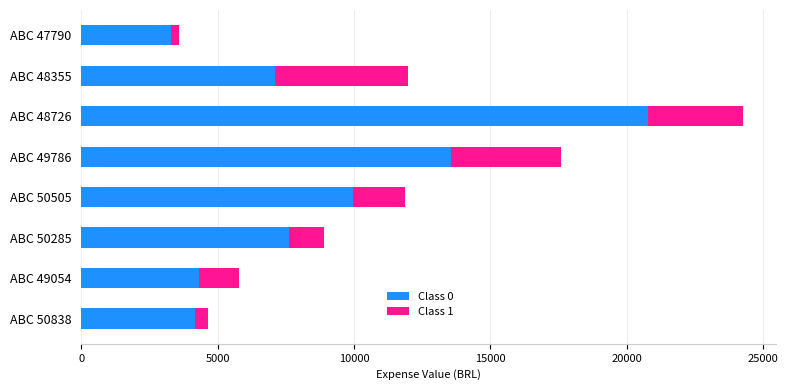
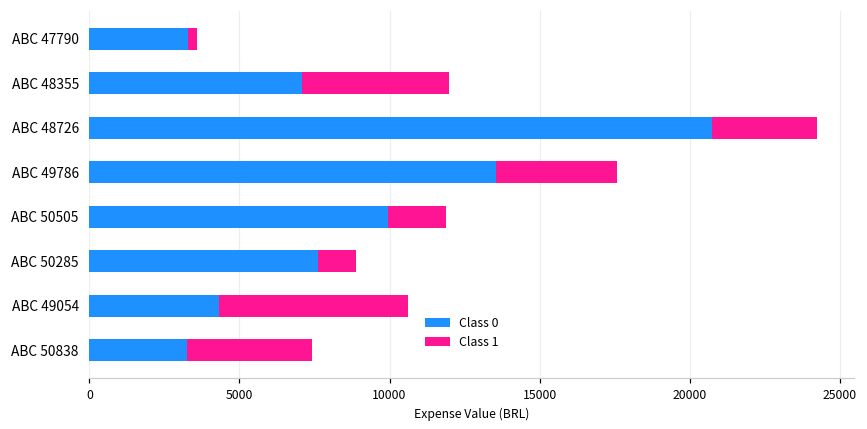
Class 1, ABC 49054: 1500 -> 6300
Class 0, ABC 50838: 4200 -> 3300
Class 1, ABC 50838: 500 -> 4200
